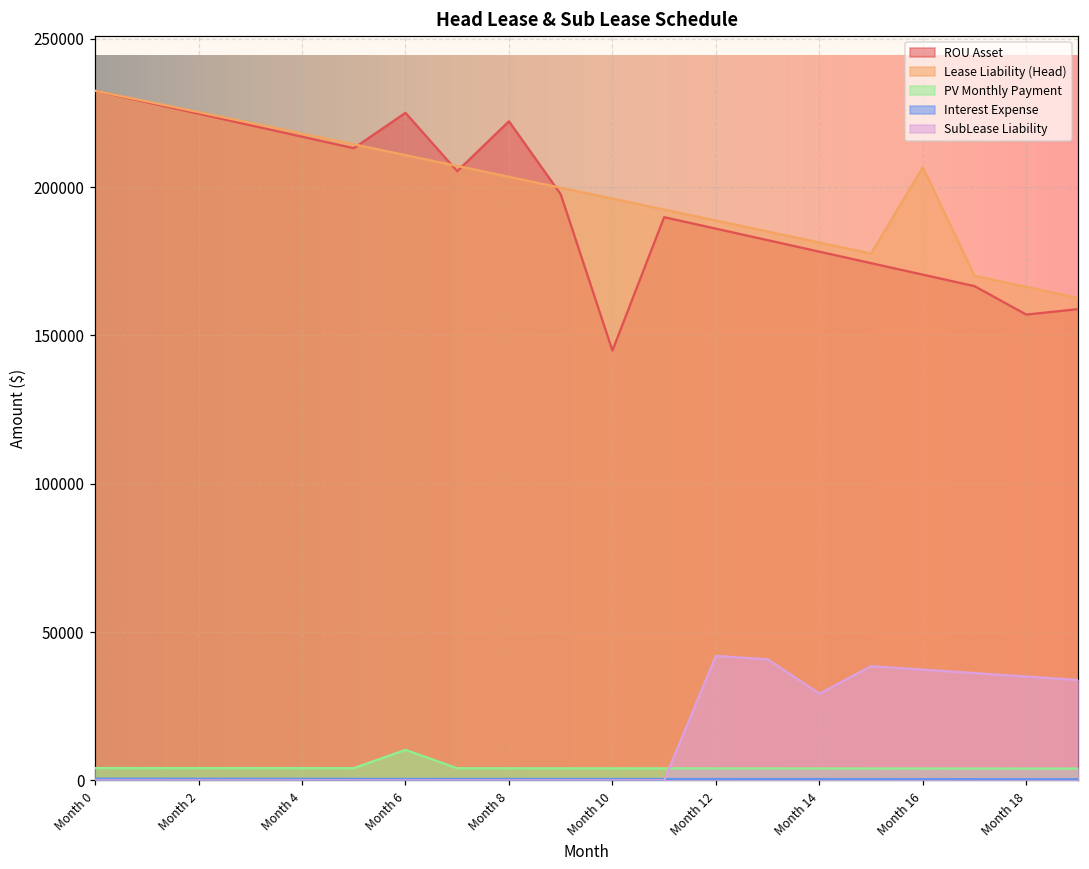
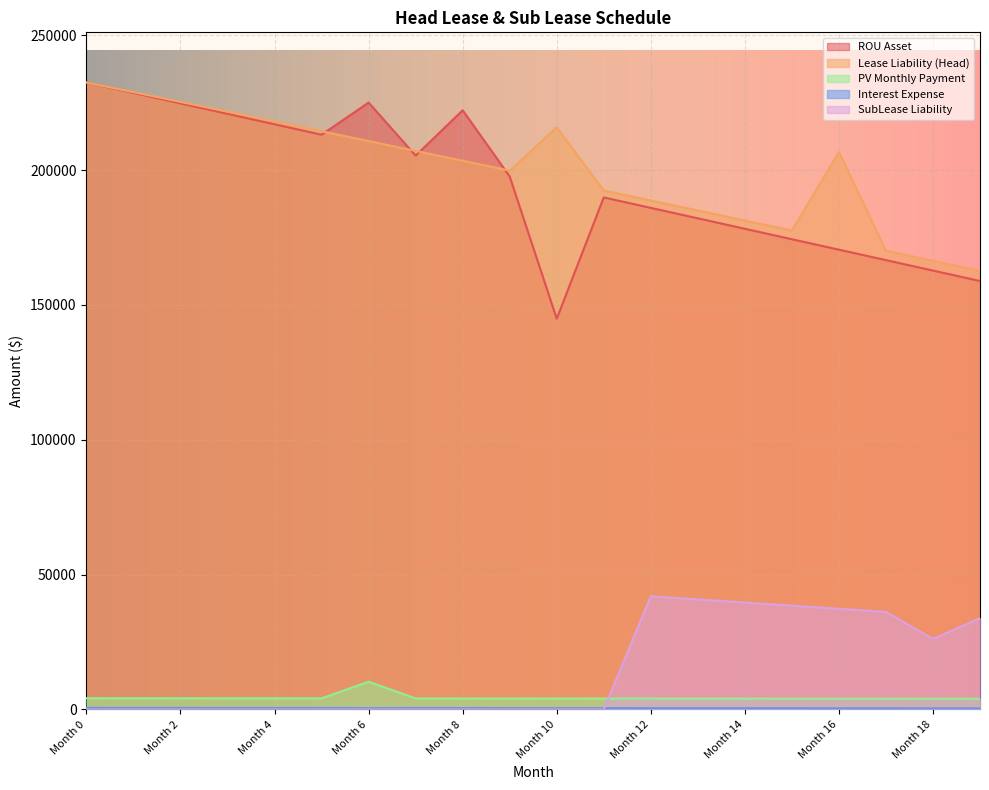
Lease Liability (Head), Month 10: 196000 -> 216000
SubLease Liability, Month 14: 29000 -> 40000
ROU Asset, Month 18: 157000 -> 163000
SubLease Liability, Month 18: 35000 -> 26000
